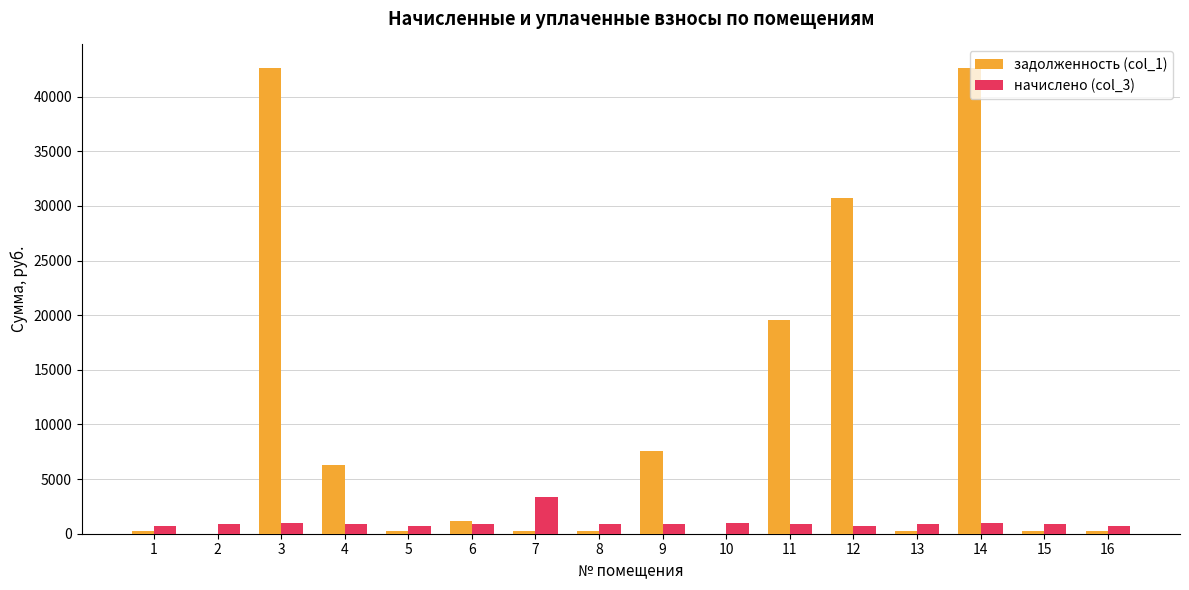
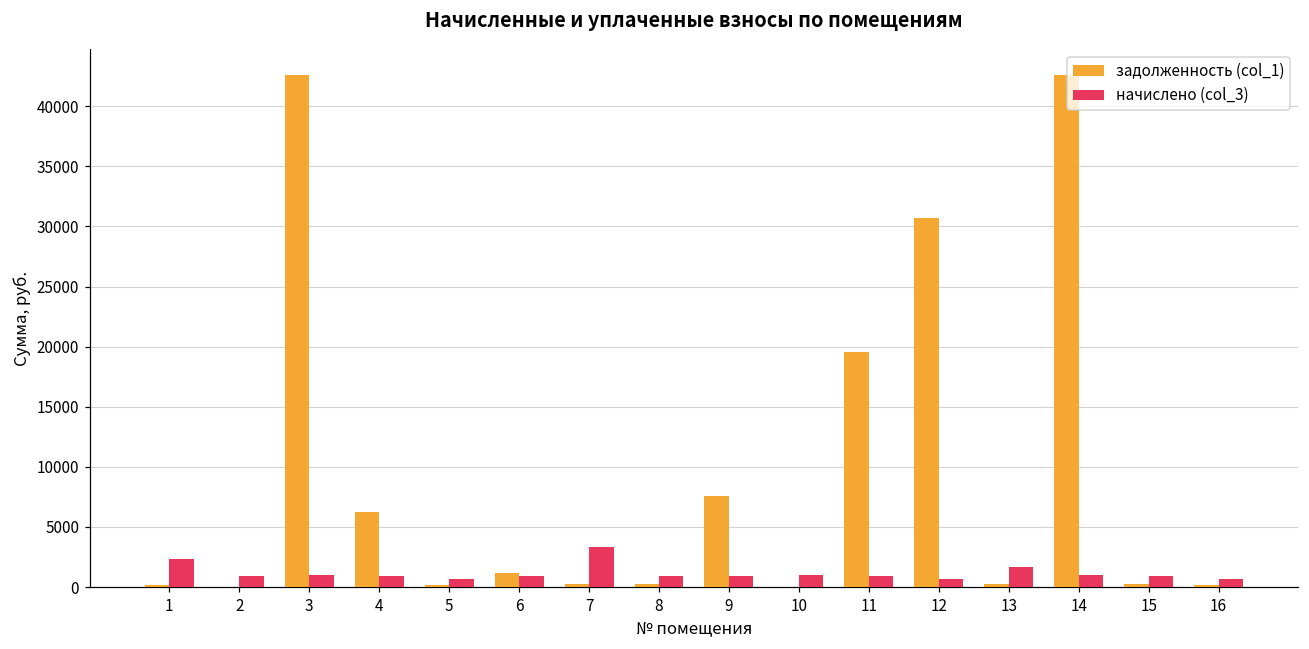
начислено (col_3), 1: 700 -> 2300
начислено (col_3), 13: 900 -> 1700
